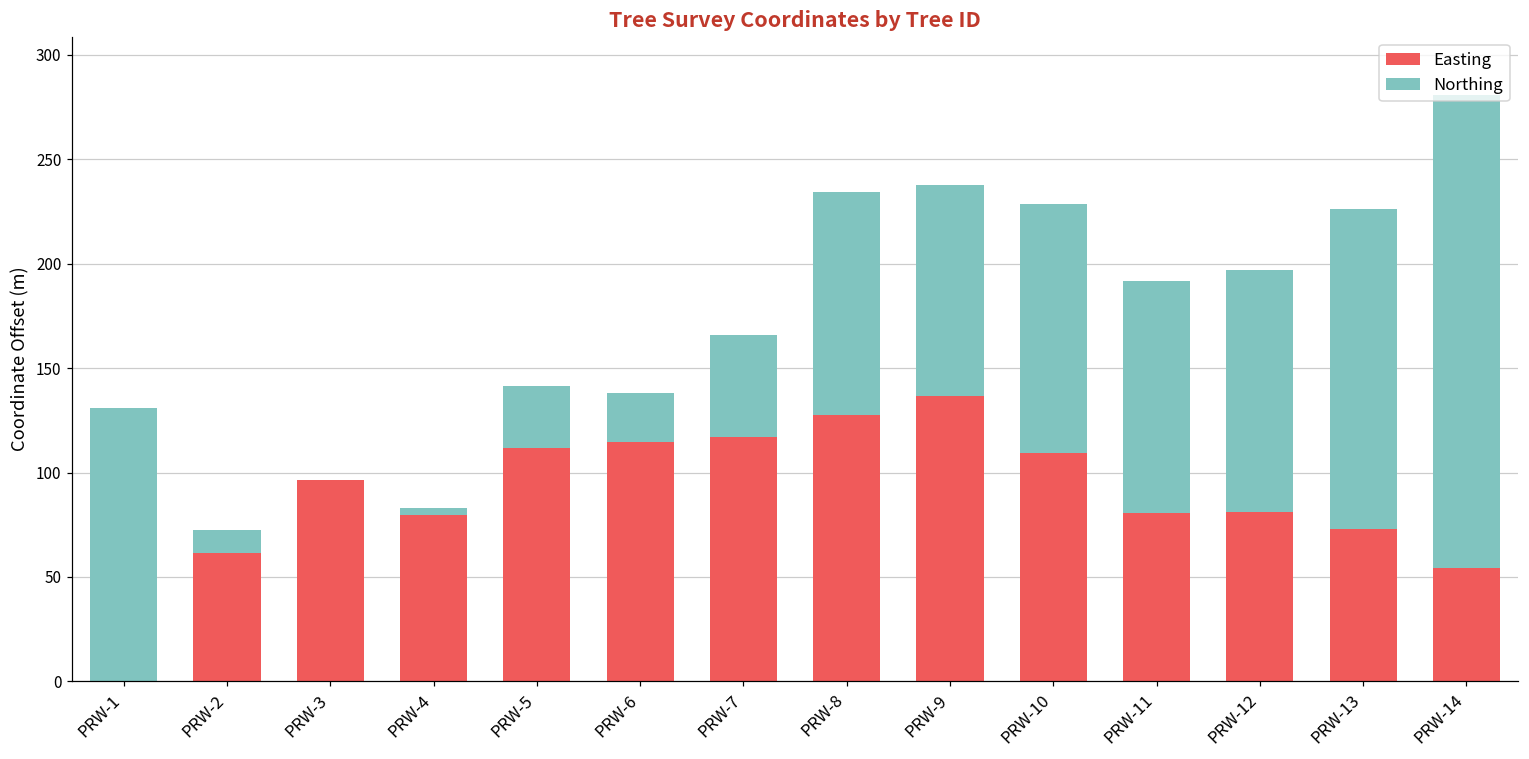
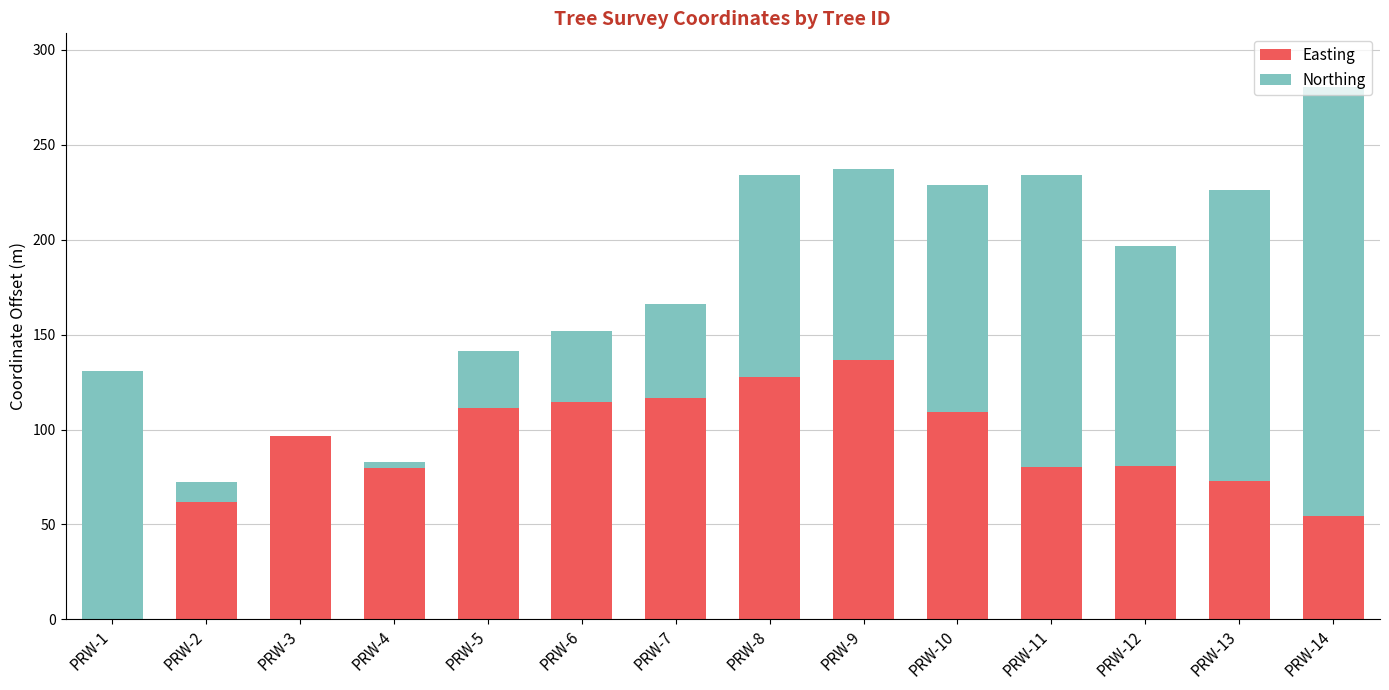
Northing, PRW-6: 23 -> 37
Northing, PRW-11: 111 -> 154
